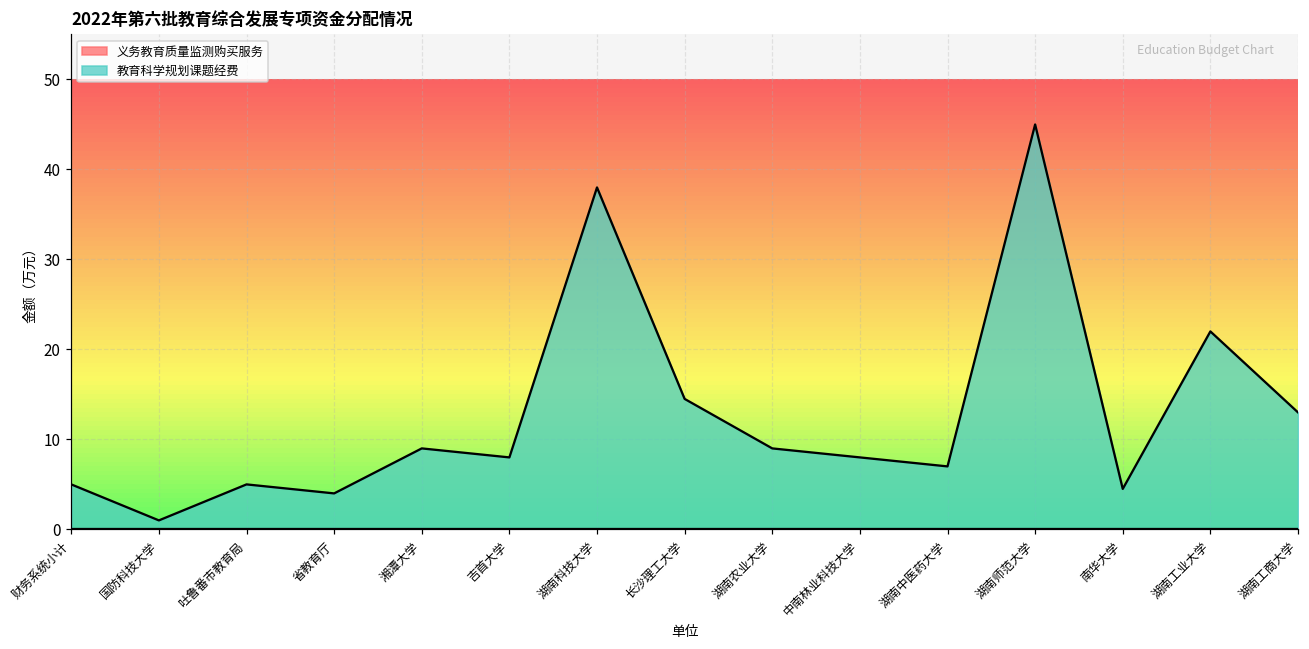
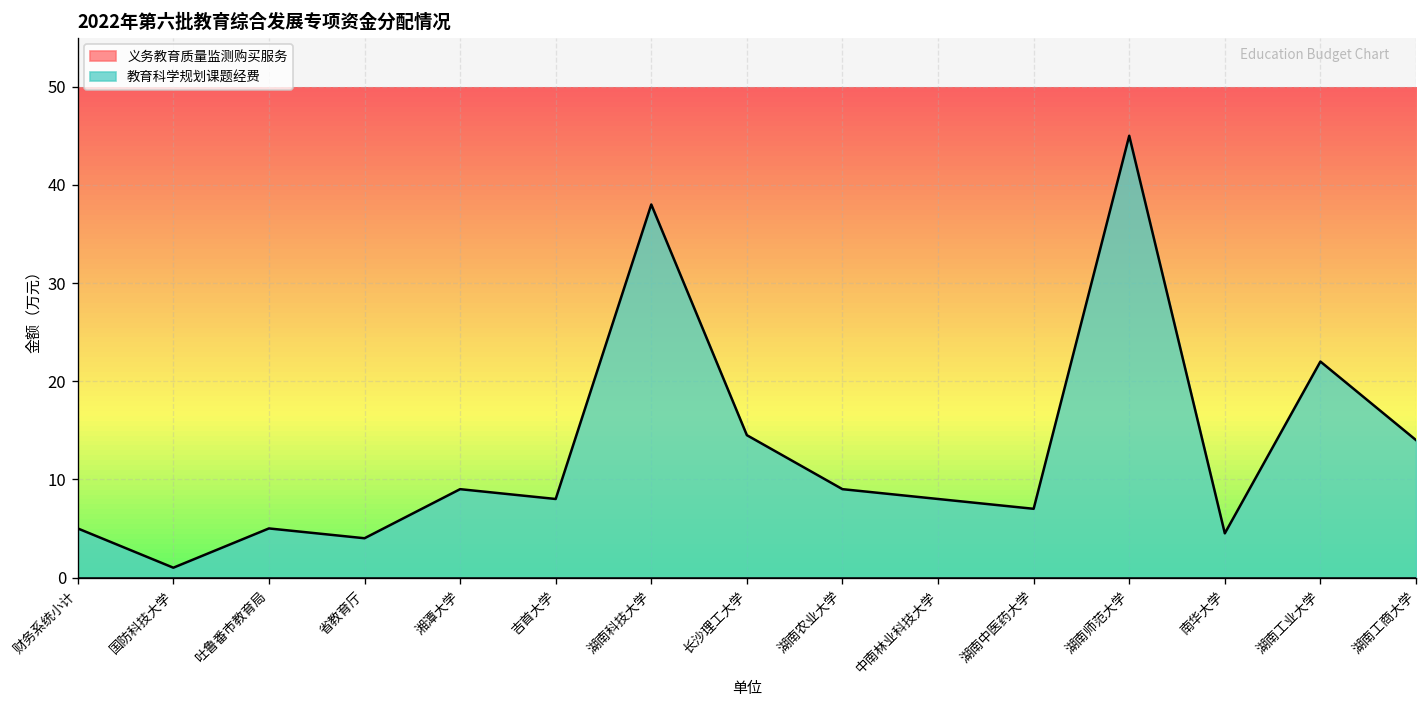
教育科学规划课题经费, 湖南工商大学: 13 -> 14
